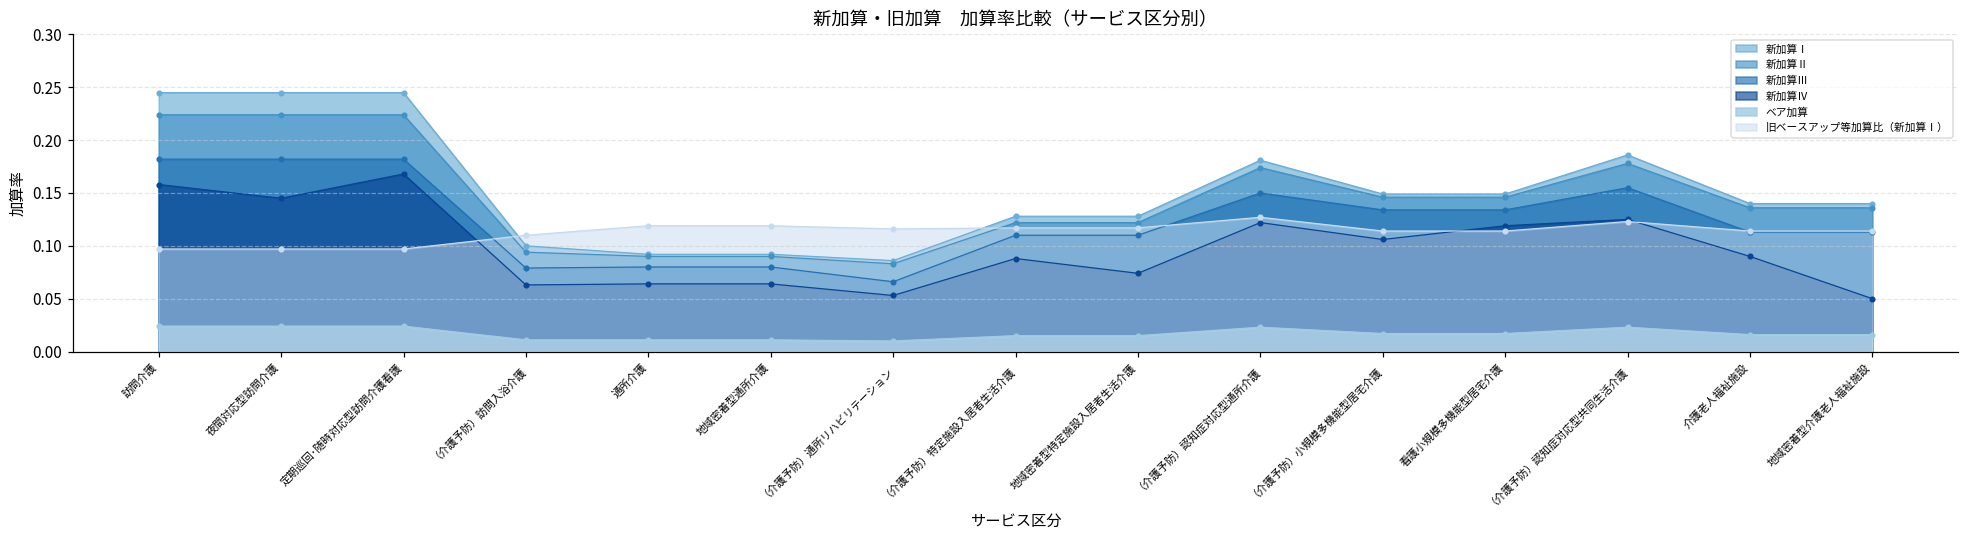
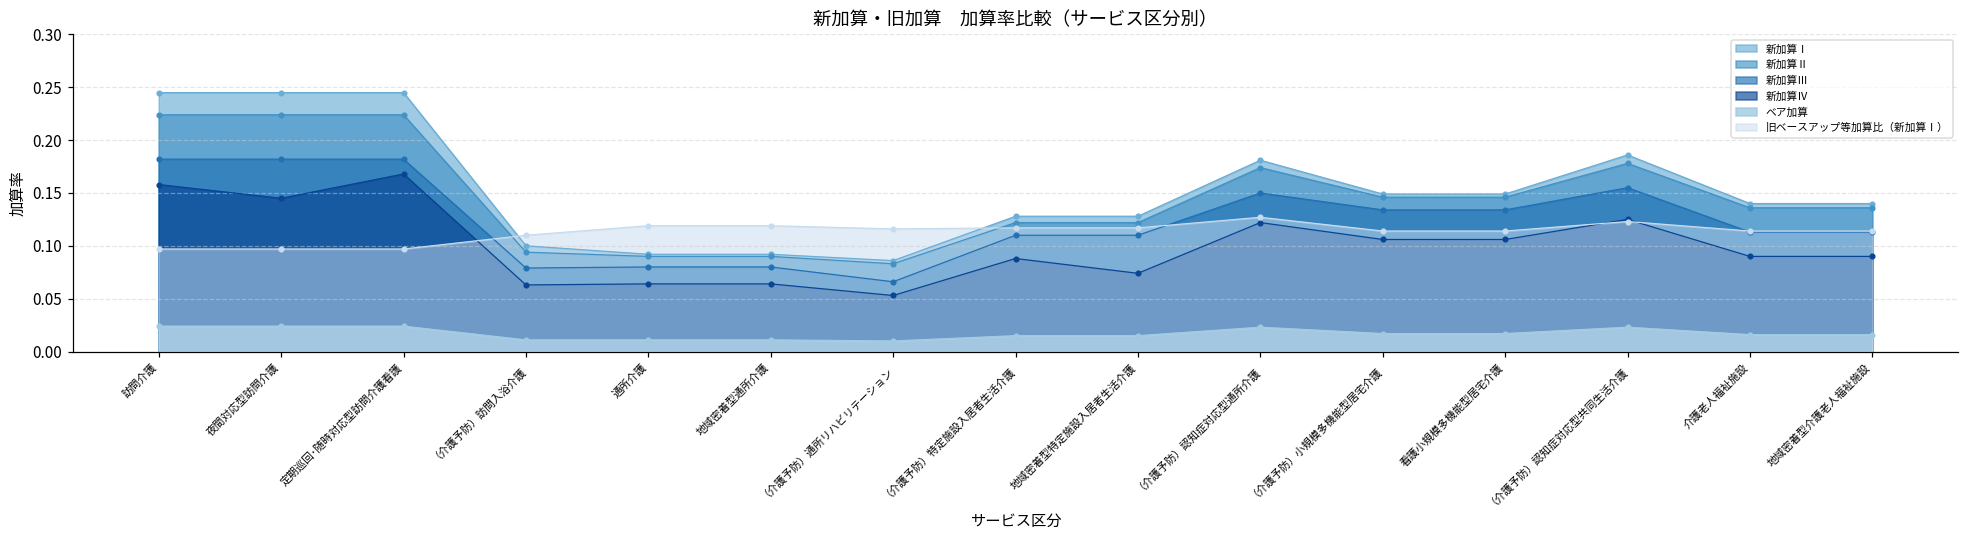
新加算Ⅳ, 看護小規模多機能型居宅介護: 0.12 -> 0.11
新加算Ⅳ, 地域密着型介護老人福祉施設: 0.05 -> 0.09
